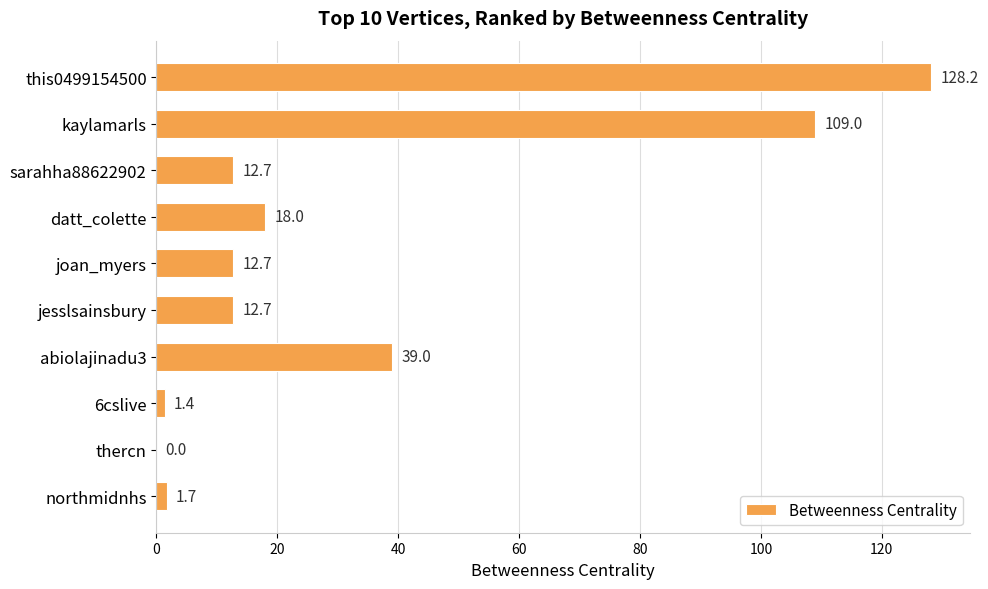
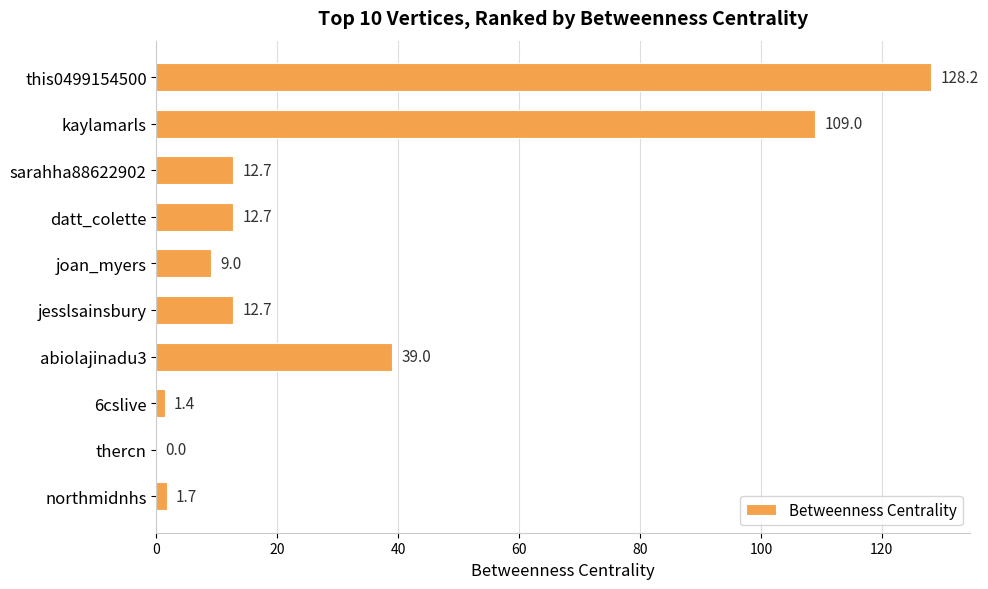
datt_colette: 18.0 -> 12.7
joan_myers: 12.7 -> 9.0
